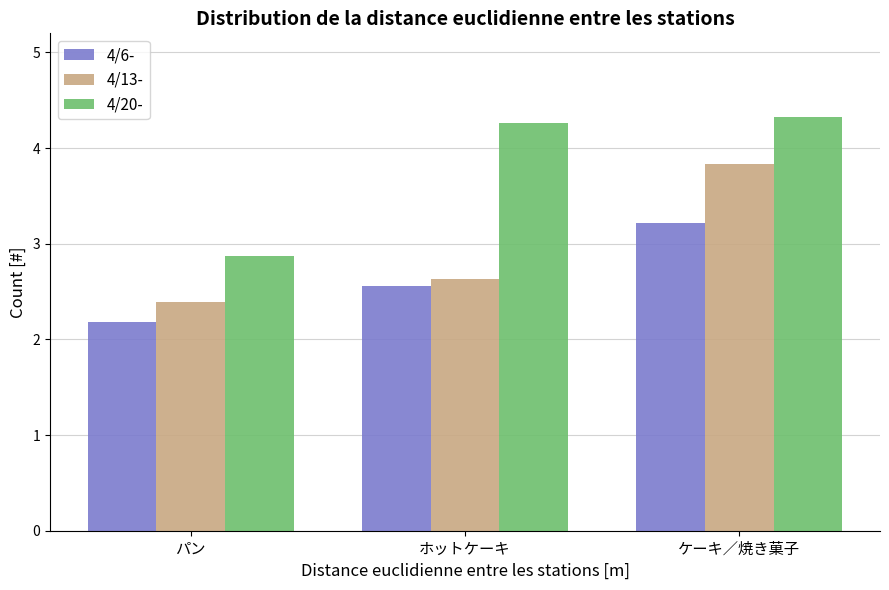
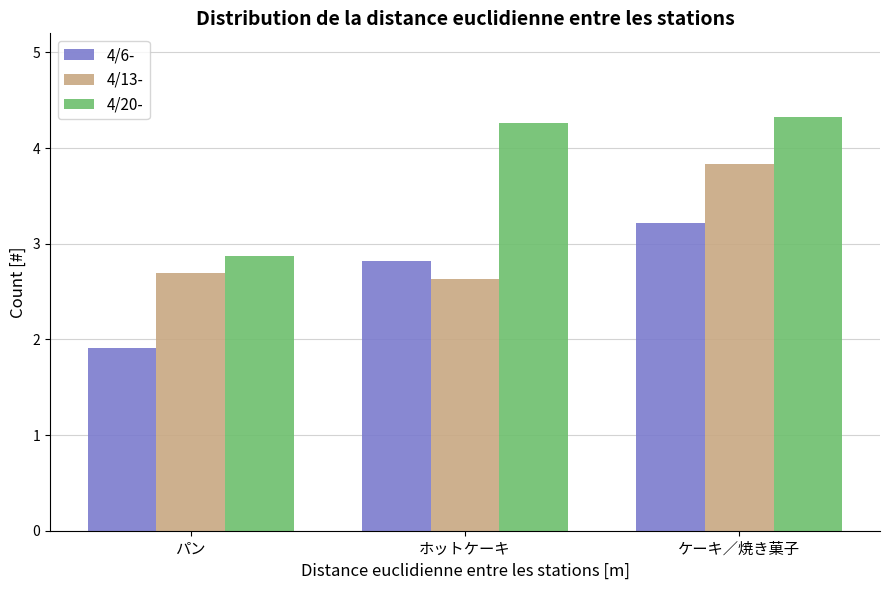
4/6-, パン: 2.2 -> 1.9
4/13-, パン: 2.4 -> 2.7
4/6-, ホットケーキ: 2.6 -> 2.8
